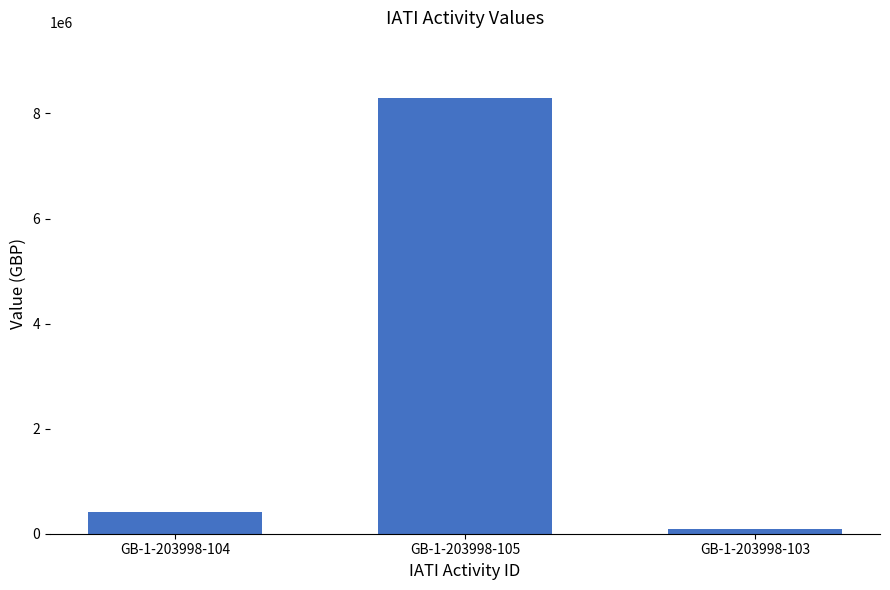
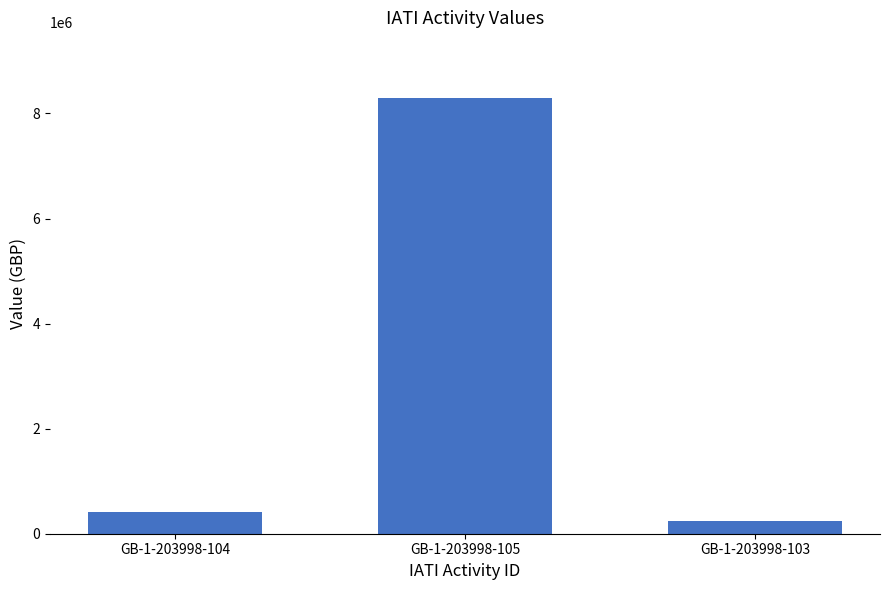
GB-1-203998-103: 100000 -> 200000
